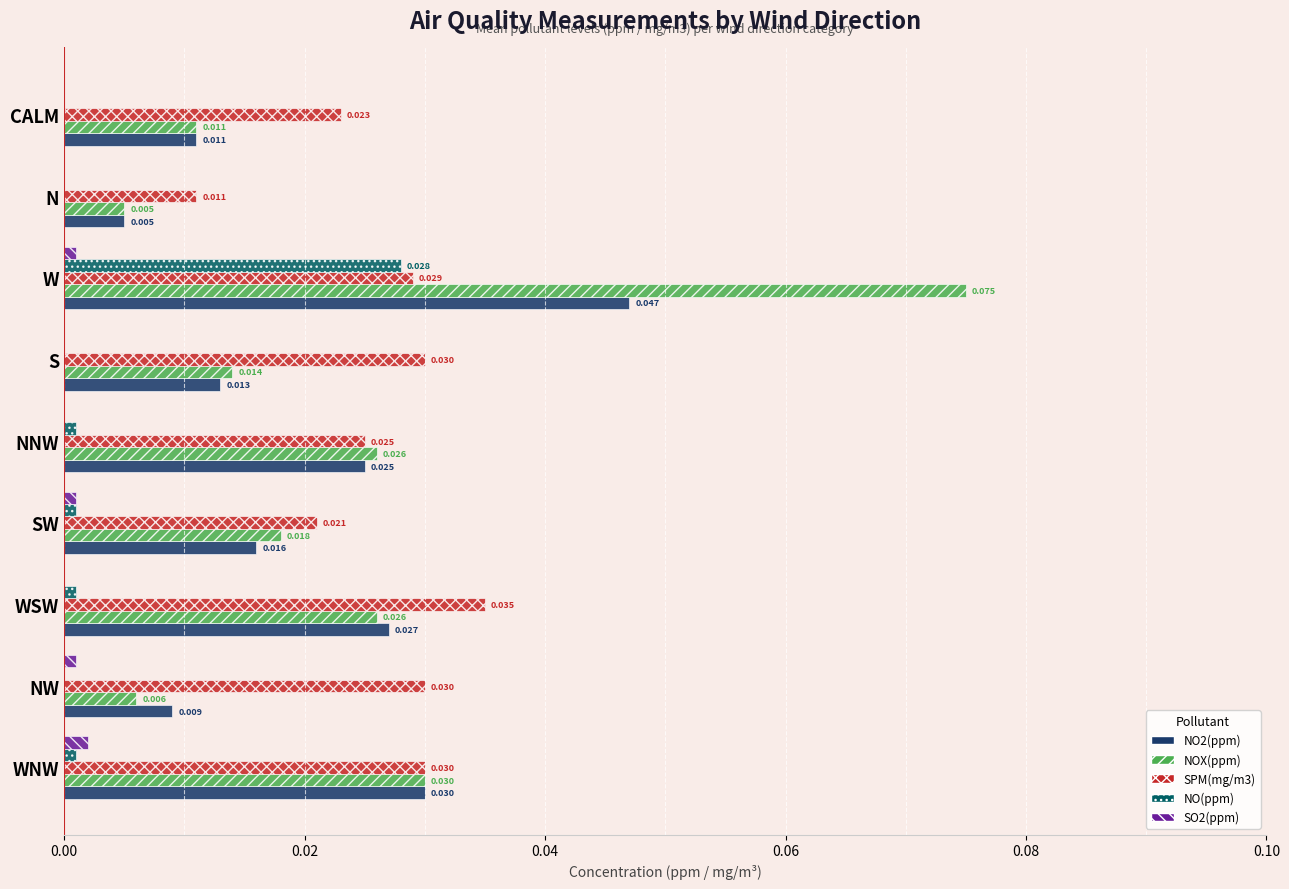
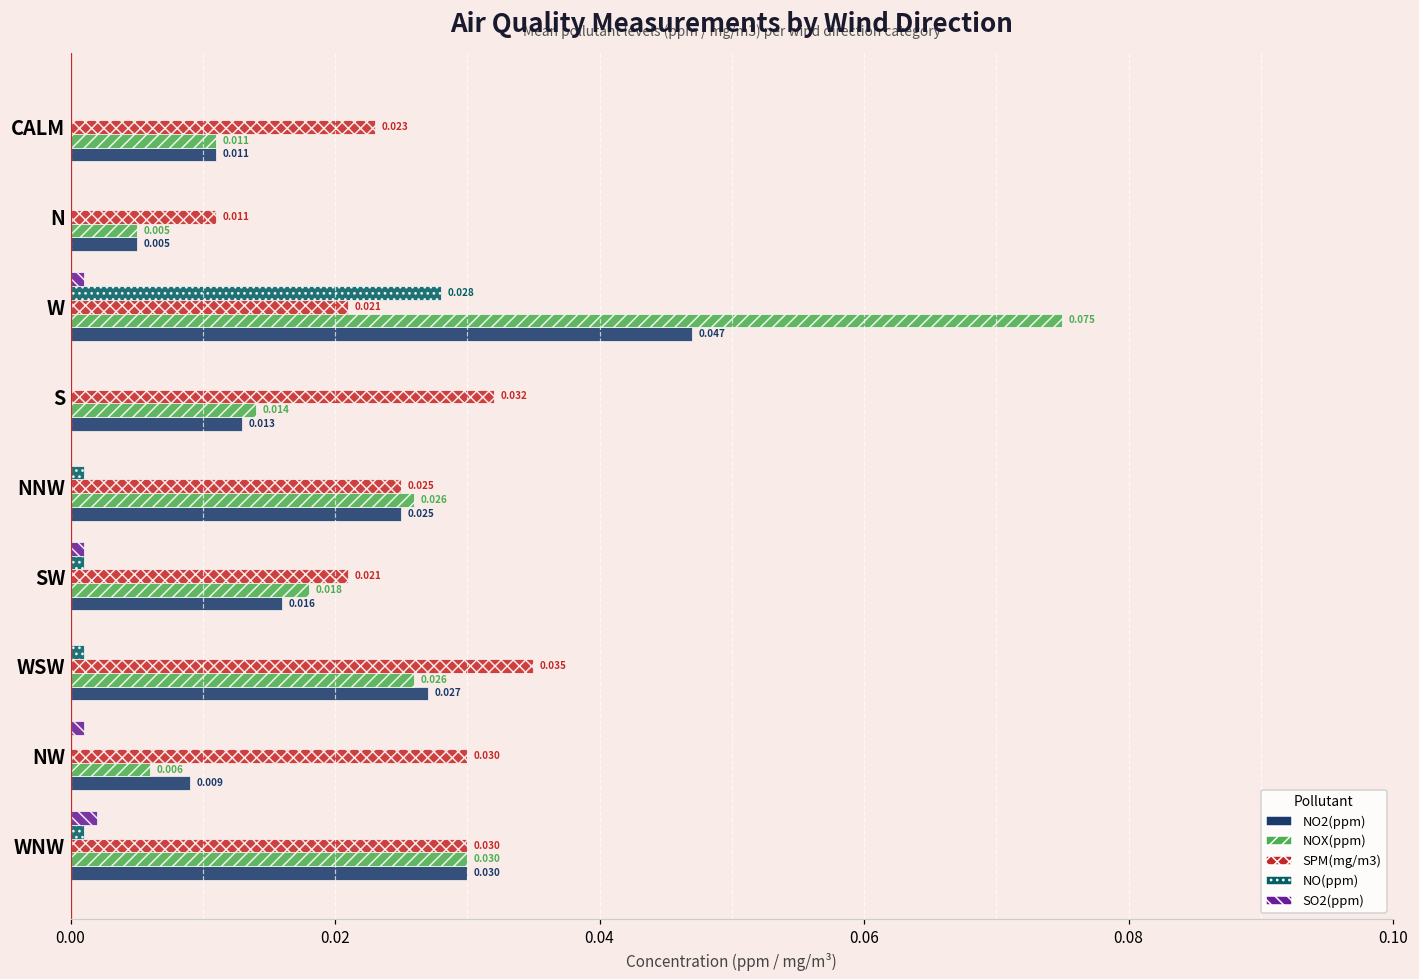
SPM(mg/m3), W: 0.029 -> 0.021
SPM(mg/m3), S: 0.030 -> 0.032
